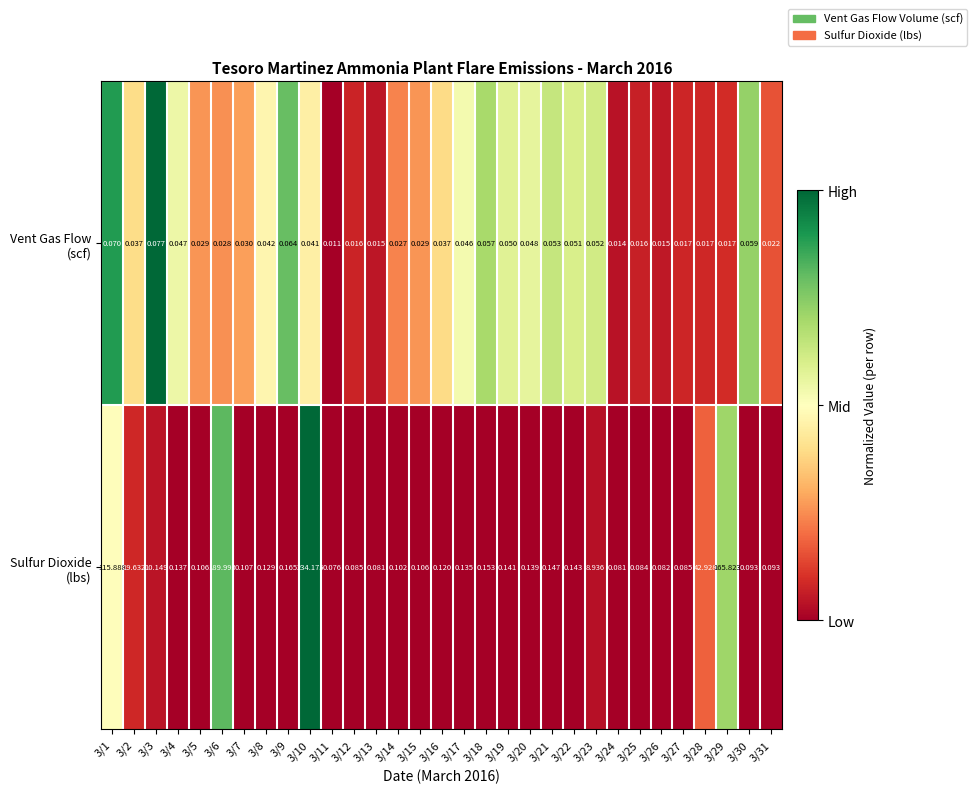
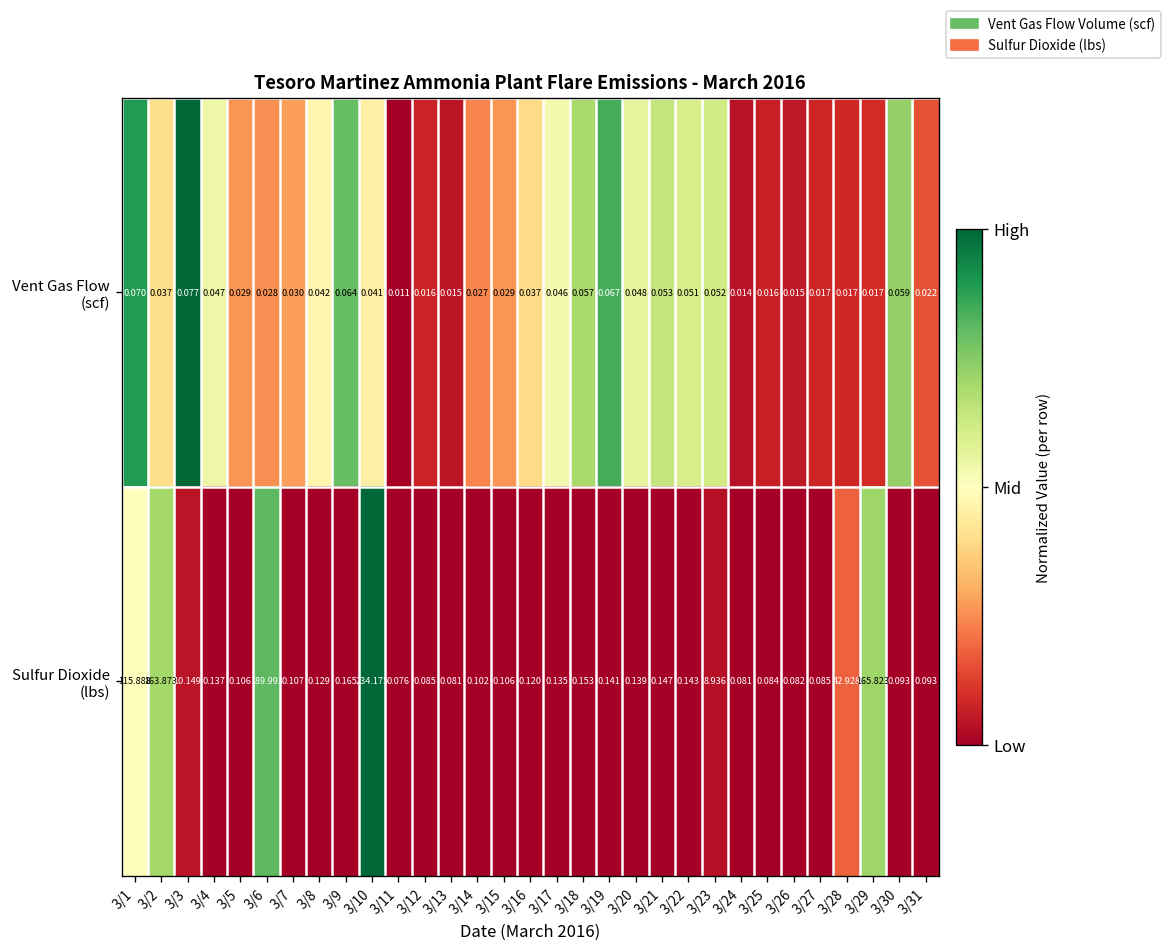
Vent Gas Flow (scf), 3/19: 0.050 -> 0.067
Sulfur Dioxide (lbs), 3/2: 19.632 -> 163.873
